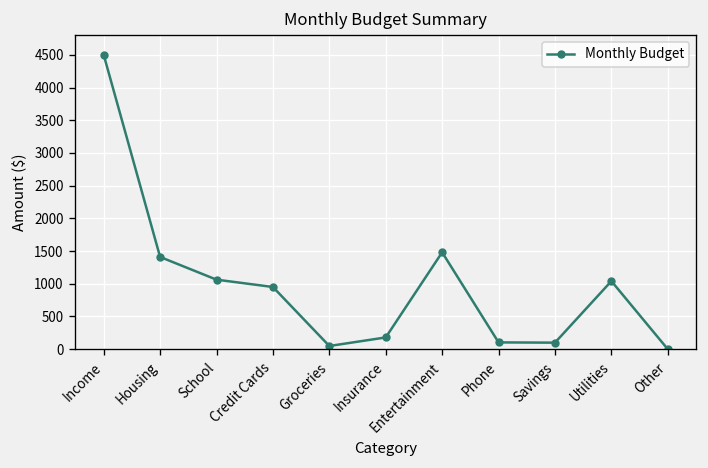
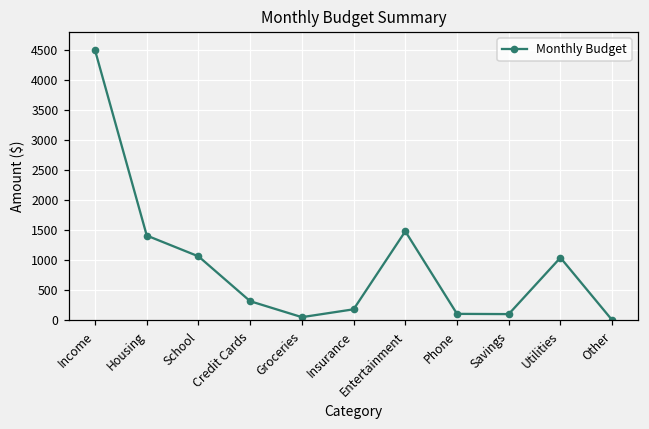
Credit Cards: 1000 -> 300
